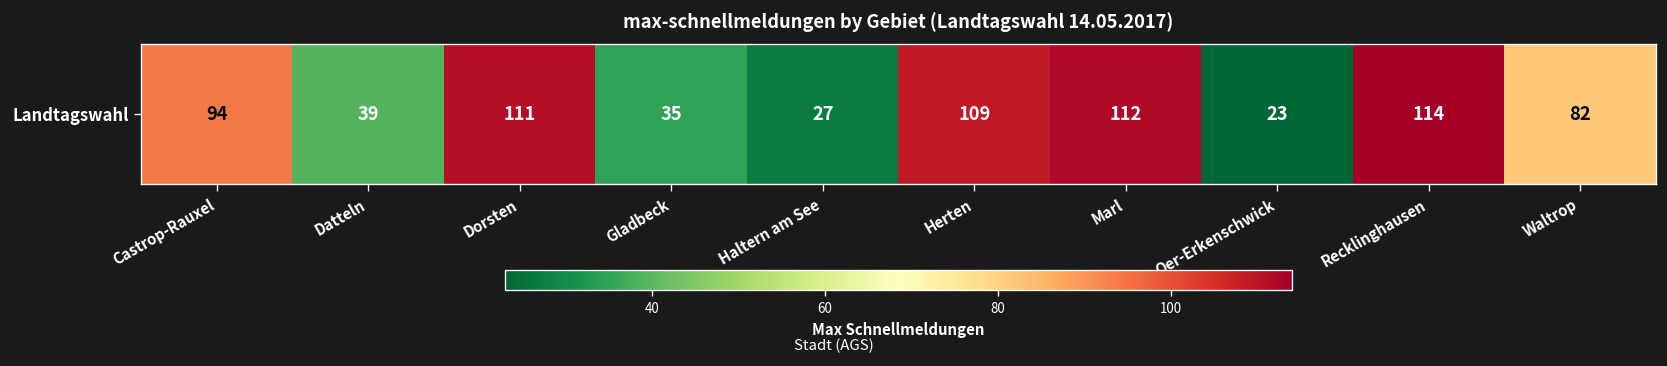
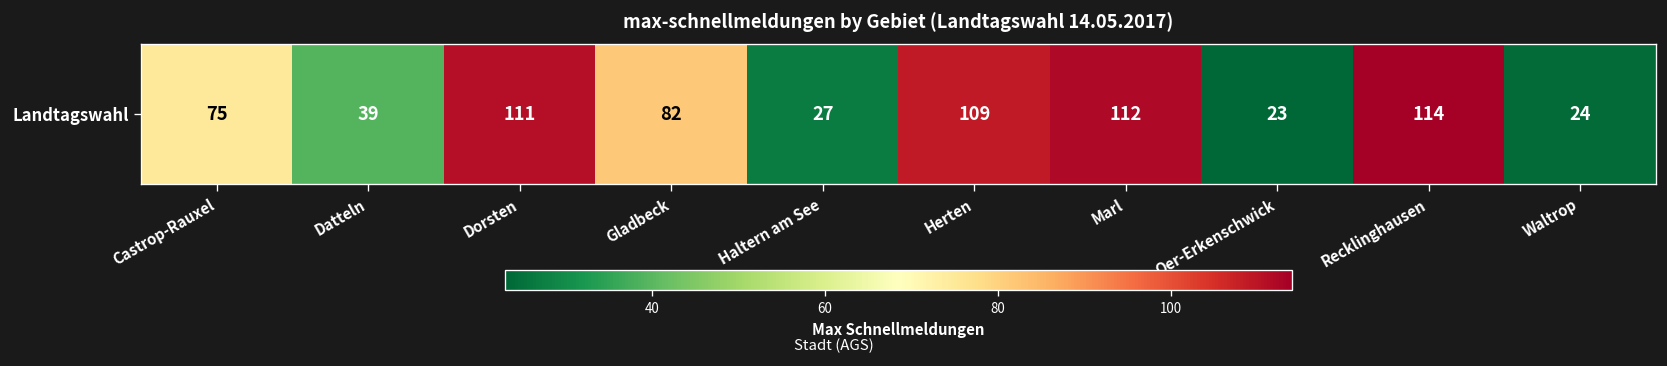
Landtagswahl, Castrop-Rauxel: 94 -> 75
Landtagswahl, Gladbeck: 35 -> 82
Landtagswahl, Waltrop: 82 -> 24
